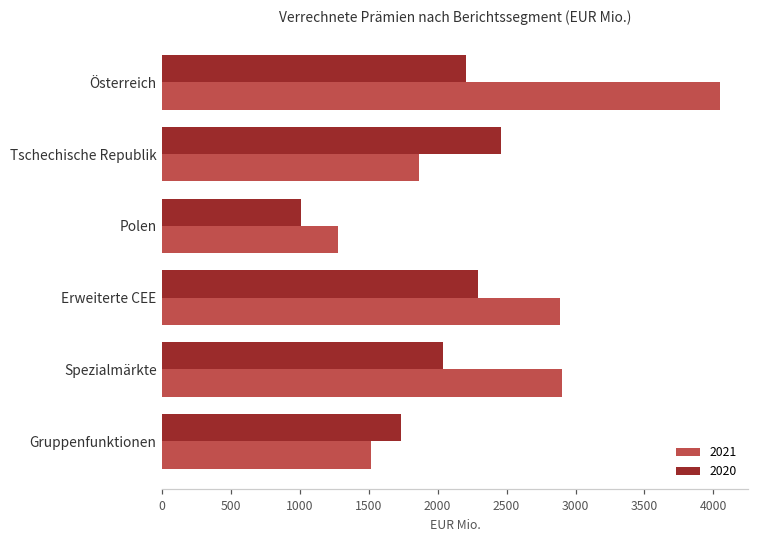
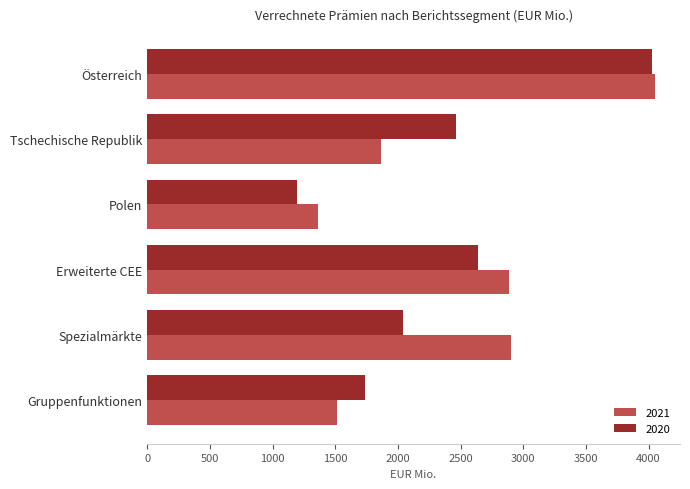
2020, Österreich: 2210 -> 4030
2020, Polen: 1010 -> 1200
2021, Polen: 1280 -> 1370
2020, Erweiterte CEE: 2290 -> 2640
